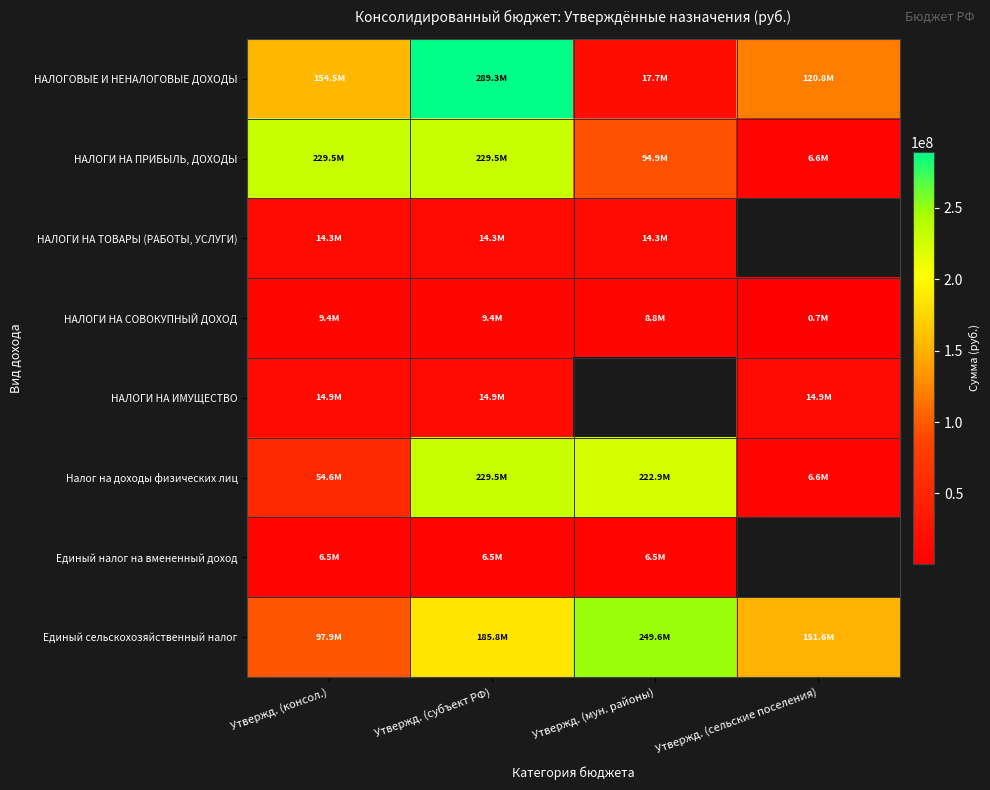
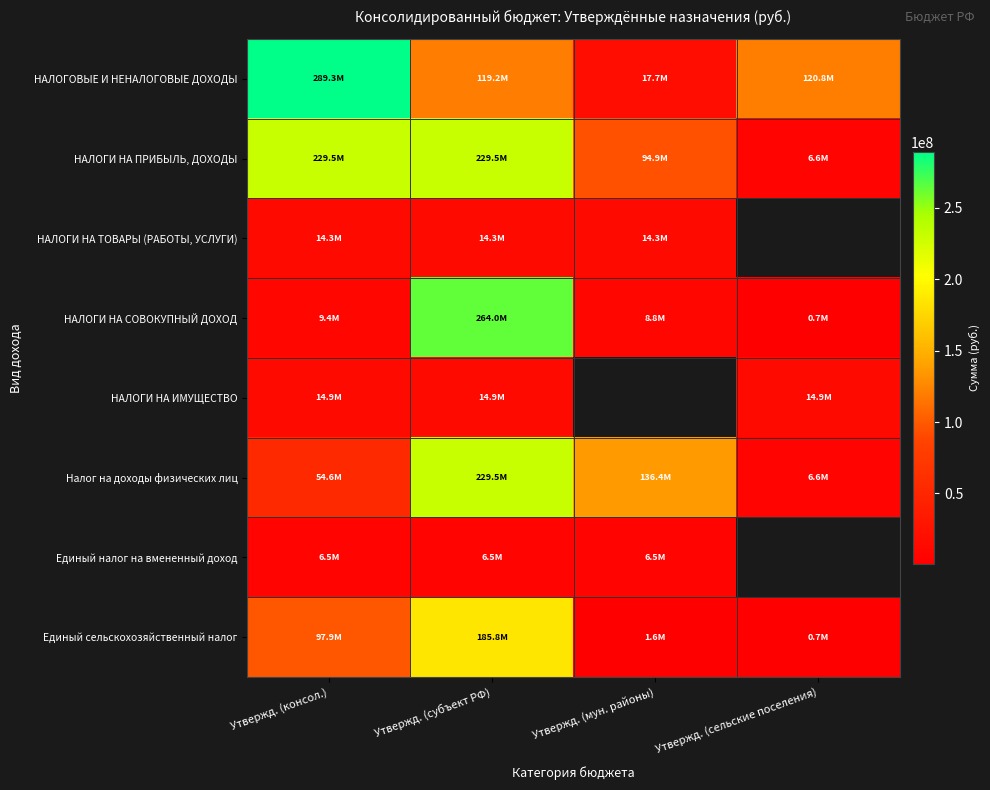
НАЛОГОВЫЕ И НЕНАЛОГОВЫЕ ДОХОДЫ, Утвержд. (консол.): 154.5M -> 289.3M
НАЛОГОВЫЕ И НЕНАЛОГОВЫЕ ДОХОДЫ, Утвержд. (субъект РФ): 289.3M -> 119.2M
НАЛОГИ НА СОВОКУПНЫЙ ДОХОД, Утвержд. (субъект РФ): 9.4M -> 264.0M
Налог на доходы физических лиц, Утвержд. (мун. районы): 222.9M -> 136.4M
Единый сельскохозяйственный налог, Утвержд. (мун. районы): 249.6M -> 1.6M
Единый сельскохозяйственный налог, Утвержд. (сельские поселения): 151.6M -> 0.7M
